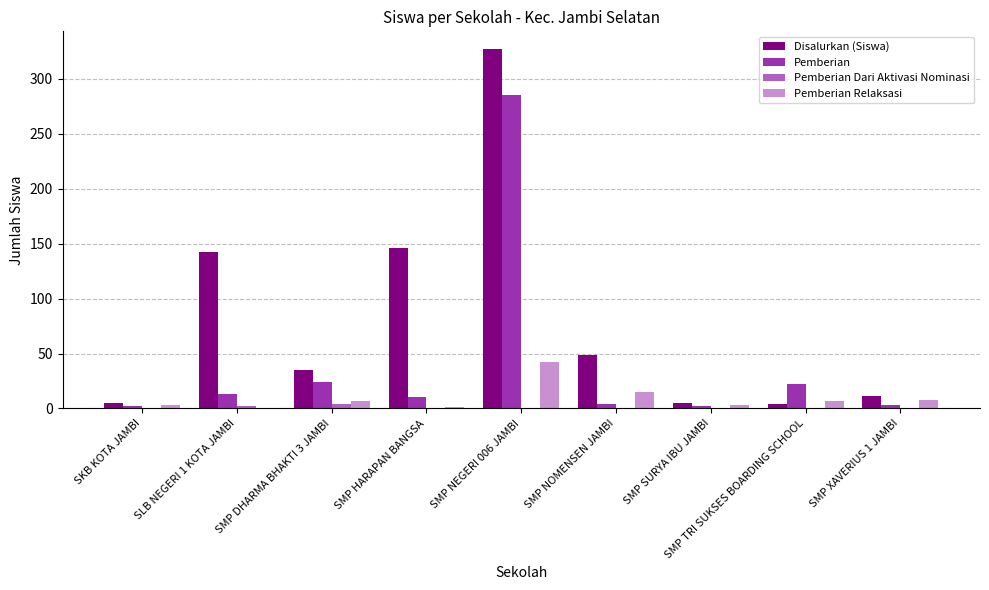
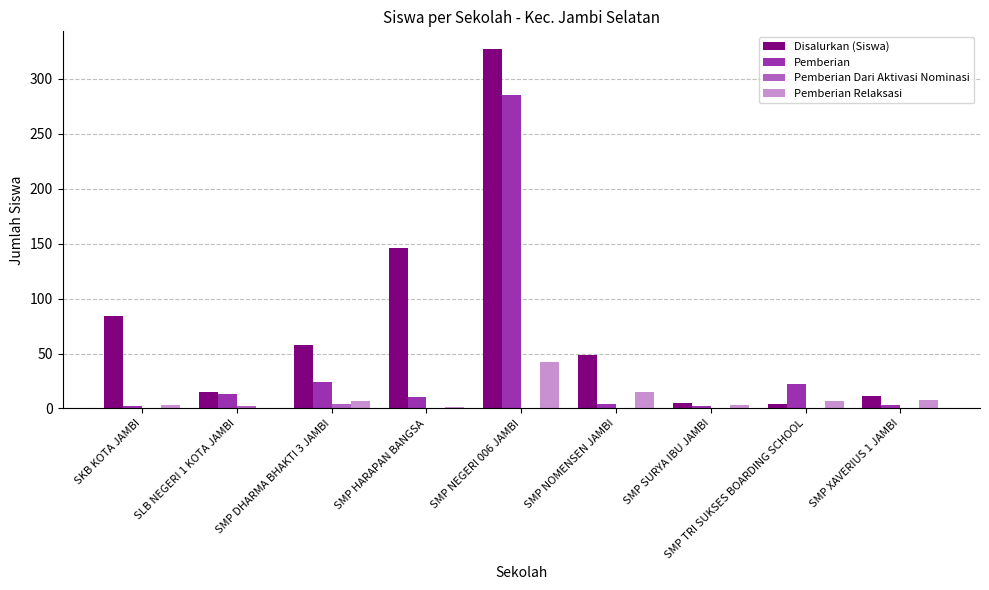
Disalurkan (Siswa), SKB KOTA JAMBI: 5 -> 84
Disalurkan (Siswa), SLB NEGERI 1 KOTA JAMBI: 142 -> 15
Disalurkan (Siswa), SMP DHARMA BHAKTI 3 JAMBI: 35 -> 58
